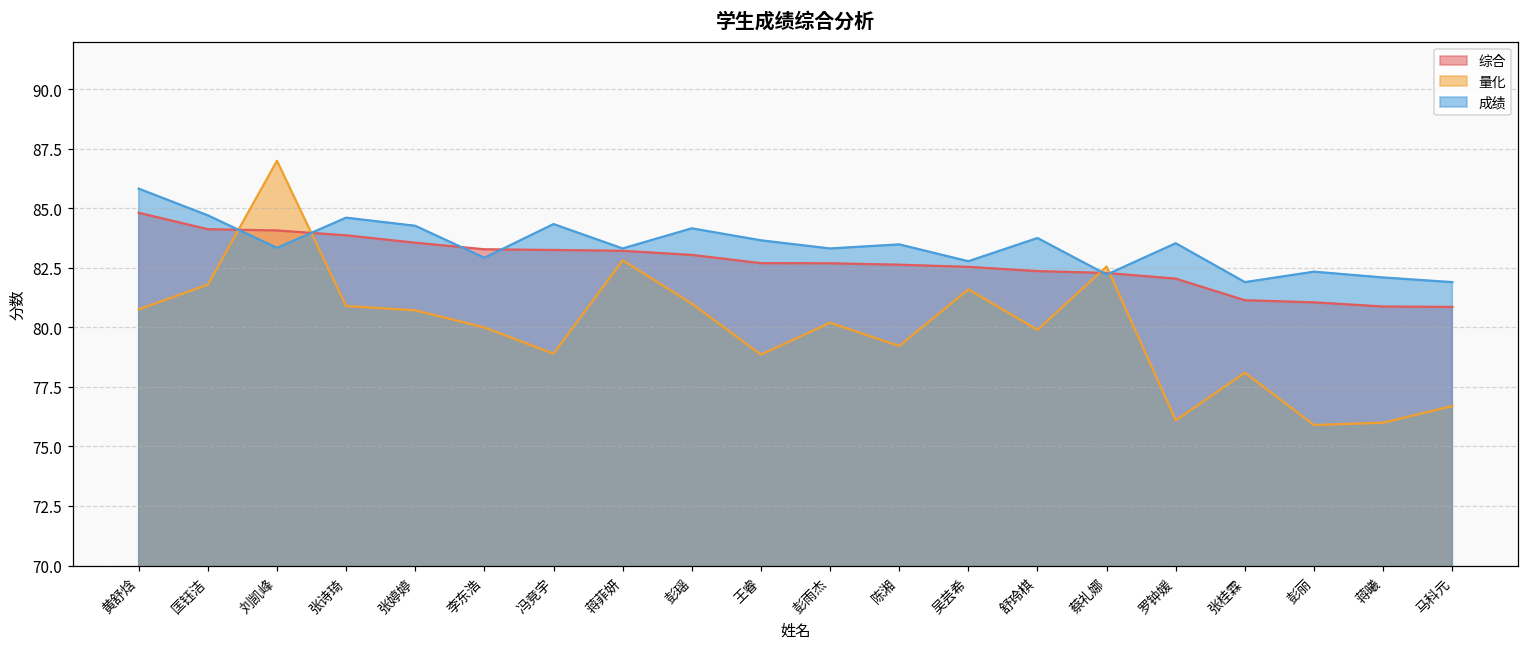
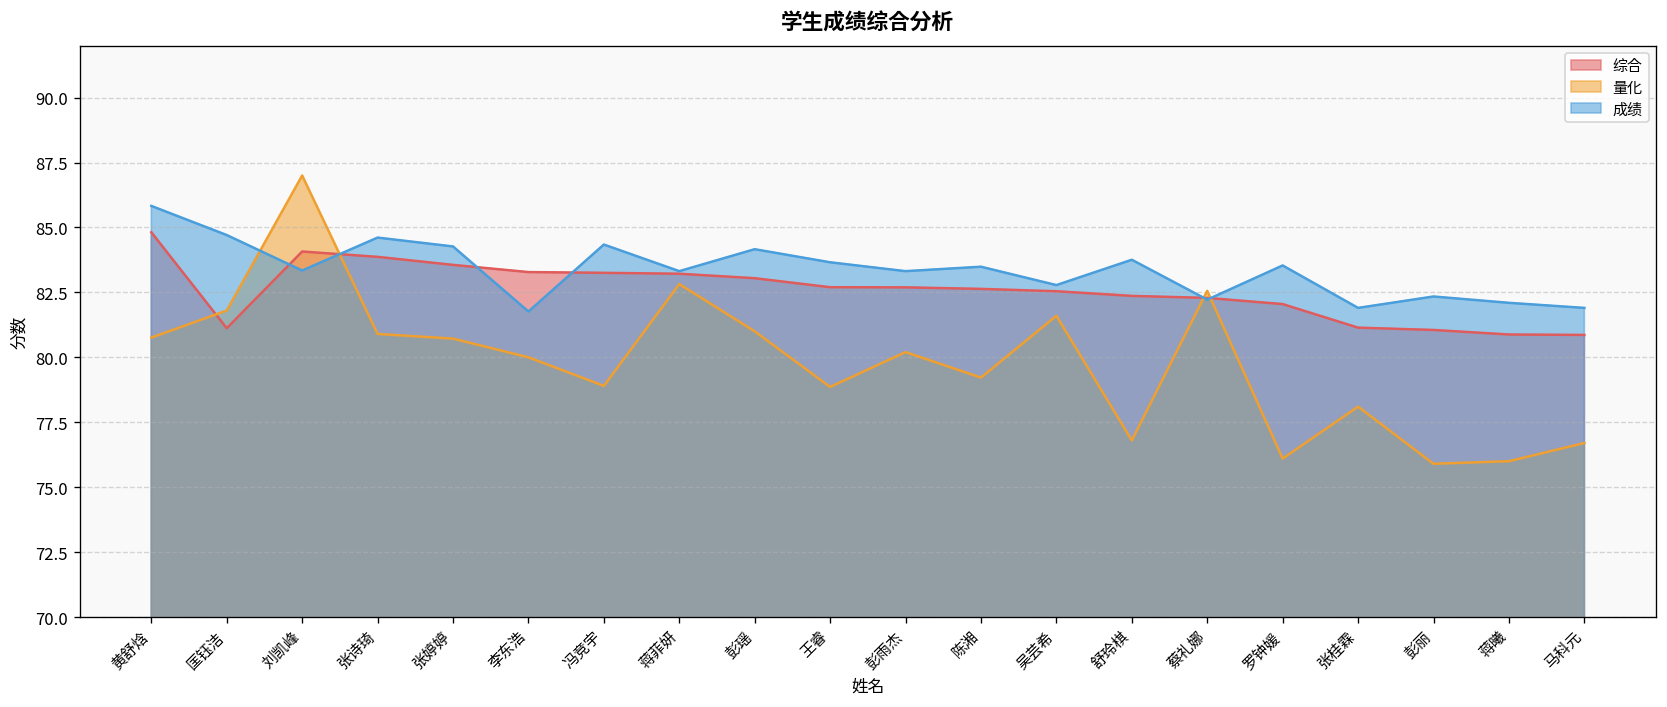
综合, 匡钰洁: 84.1 -> 81.1
成绩, 李东浩: 82.9 -> 81.8
量化, 舒玲棋: 79.9 -> 76.8
